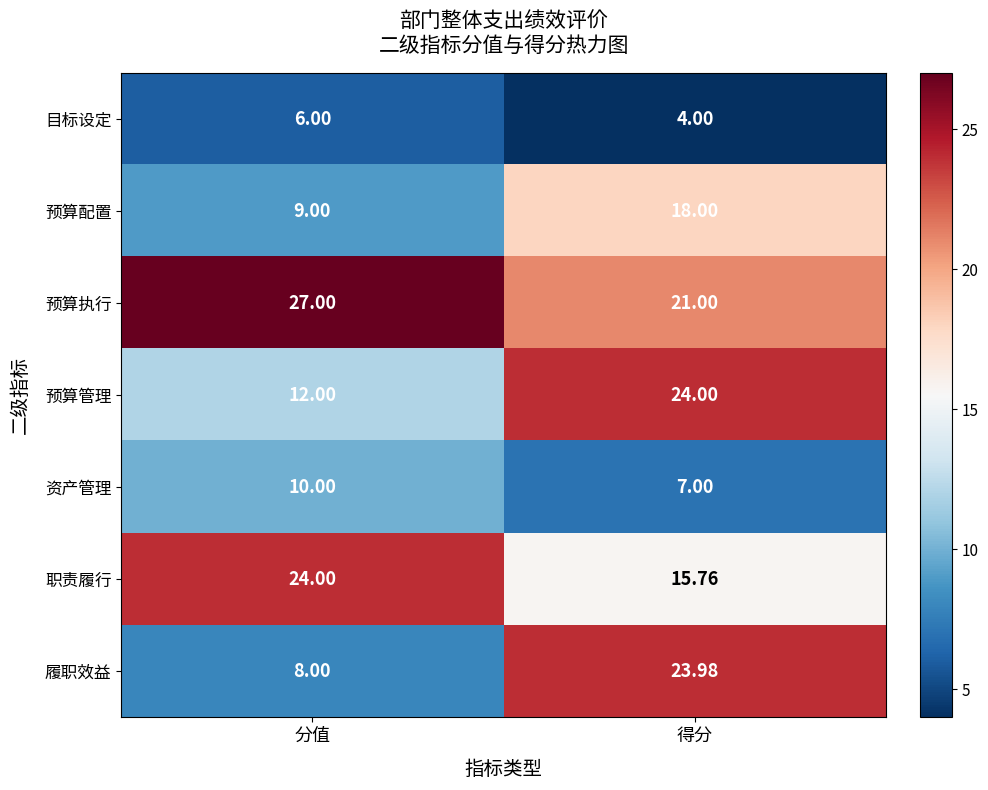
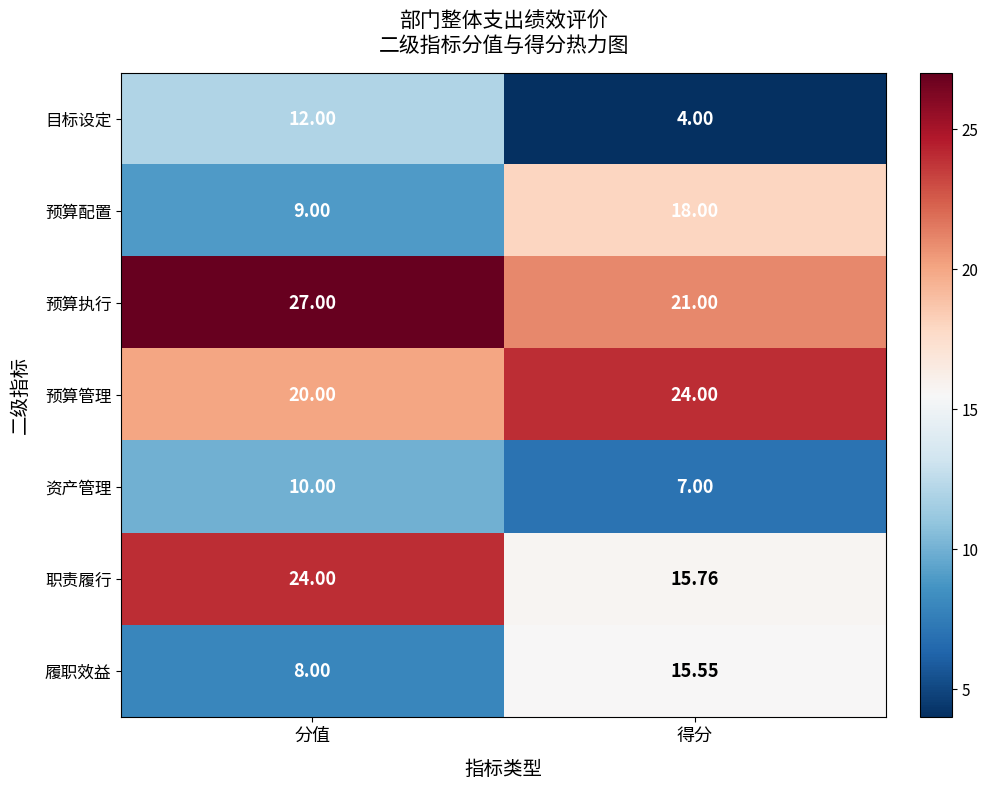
目标设定, 分值: 6.00 -> 12.00
预算管理, 分值: 12.00 -> 20.00
履职效益, 得分: 23.98 -> 15.55
